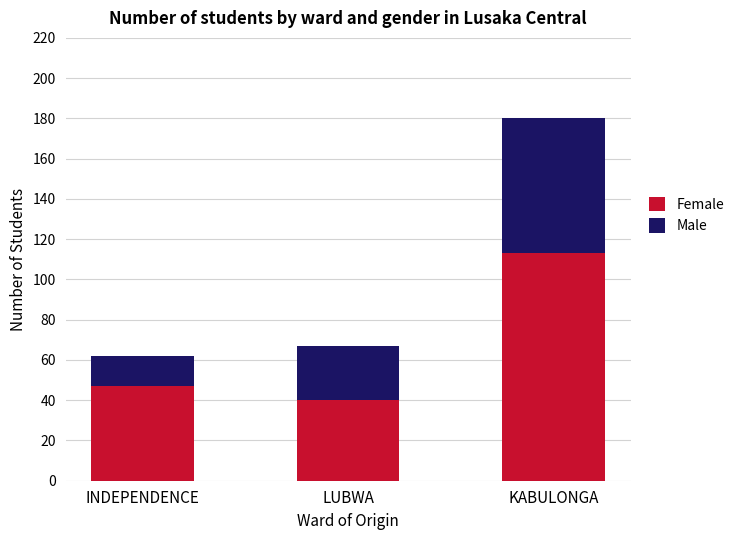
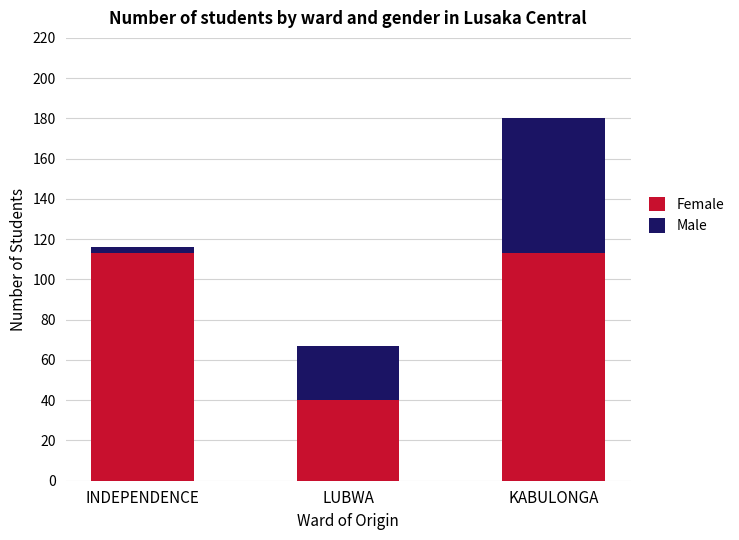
Female, INDEPENDENCE: 47 -> 113
Male, INDEPENDENCE: 15 -> 3
